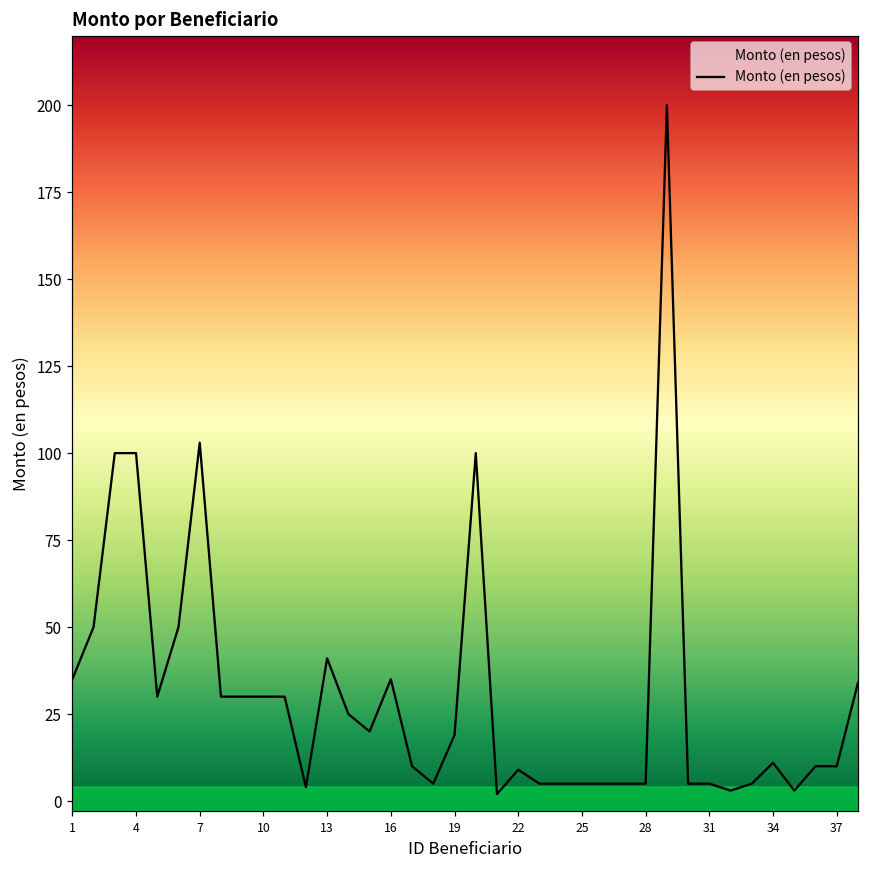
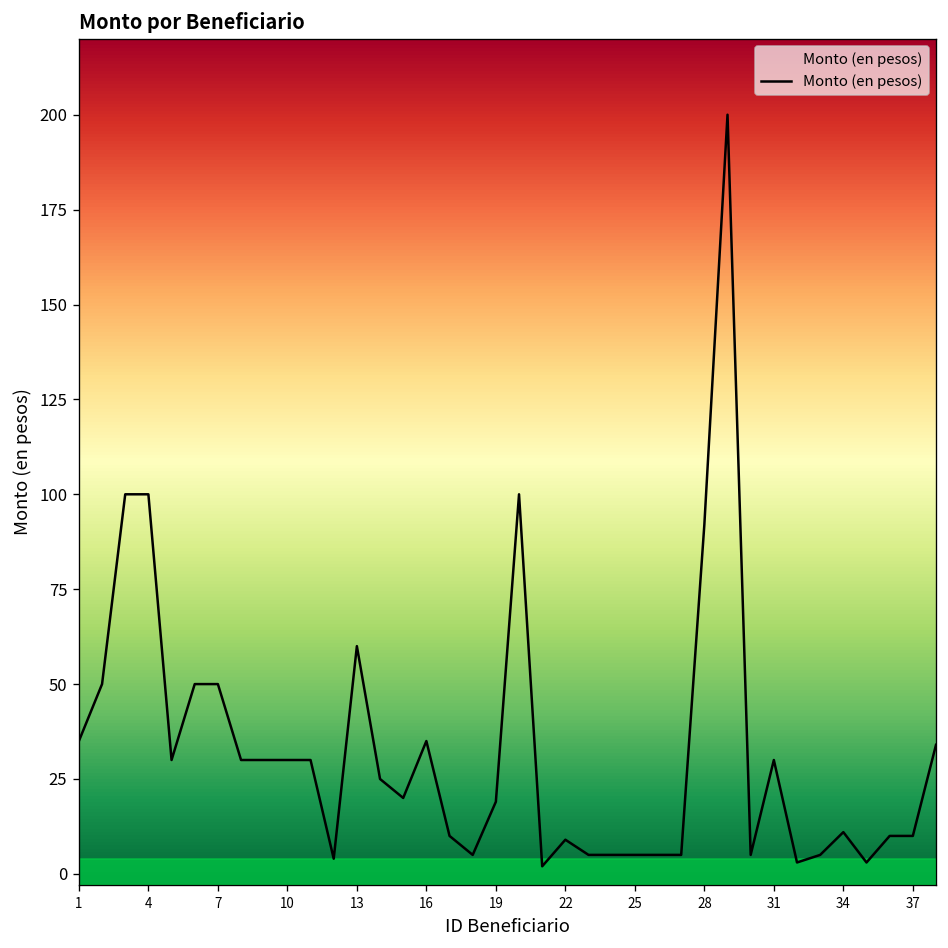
7: 103 -> 50
13: 41 -> 60
28: 5 -> 92
31: 5 -> 30
